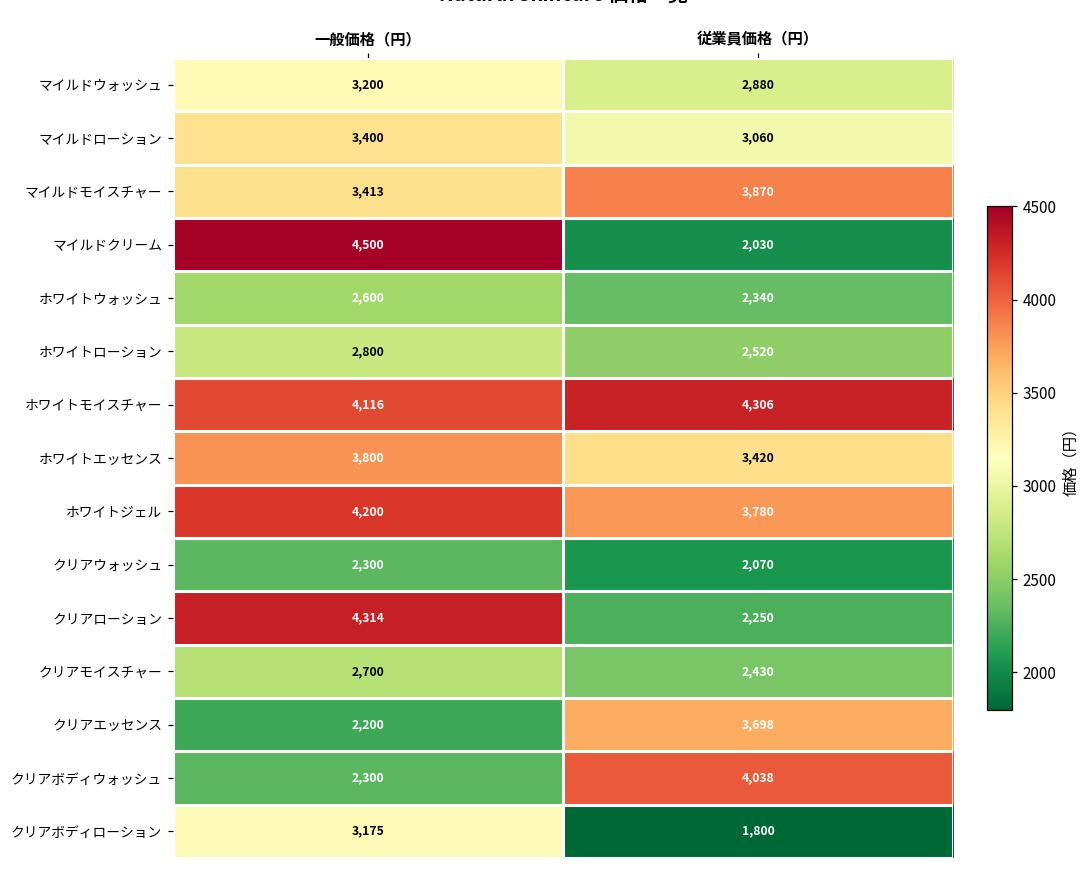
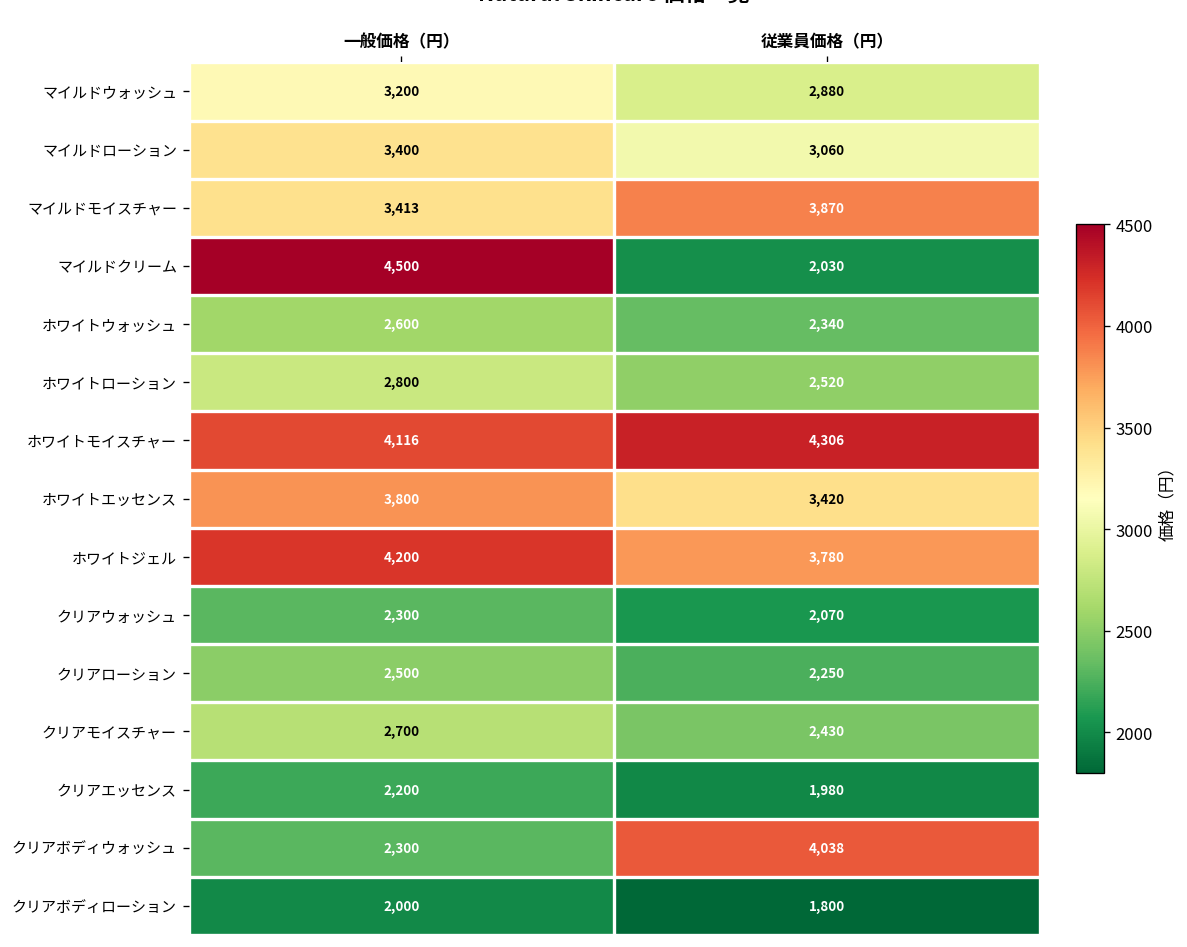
クリアローション, 一般価格（円）: 4,314 -> 2,500
クリアエッセンス, 従業員価格（円）: 3,698 -> 1,980
クリアボディローション, 一般価格（円）: 3,175 -> 2,000
